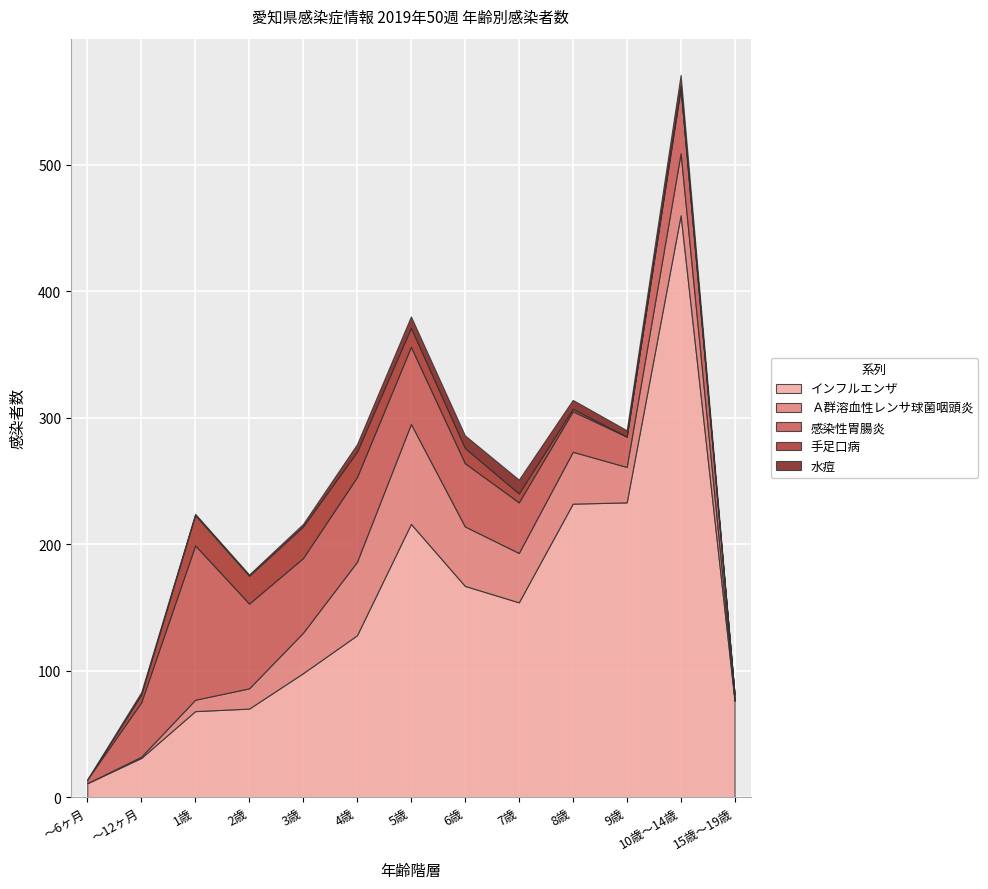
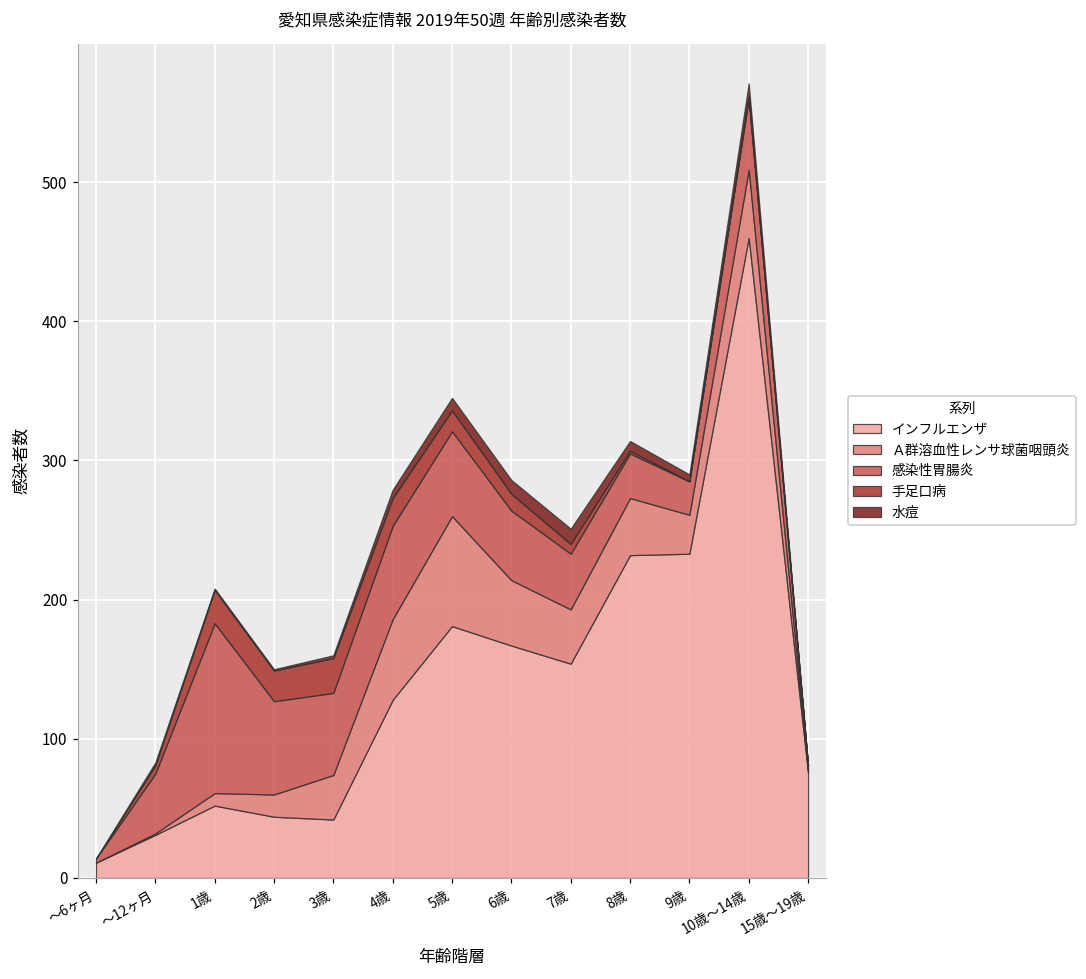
インフルエンザ, 1歳: 68 -> 52
インフルエンザ, 2歳: 70 -> 44
インフルエンザ, 3歳: 98 -> 42
インフルエンザ, 5歳: 216 -> 181
